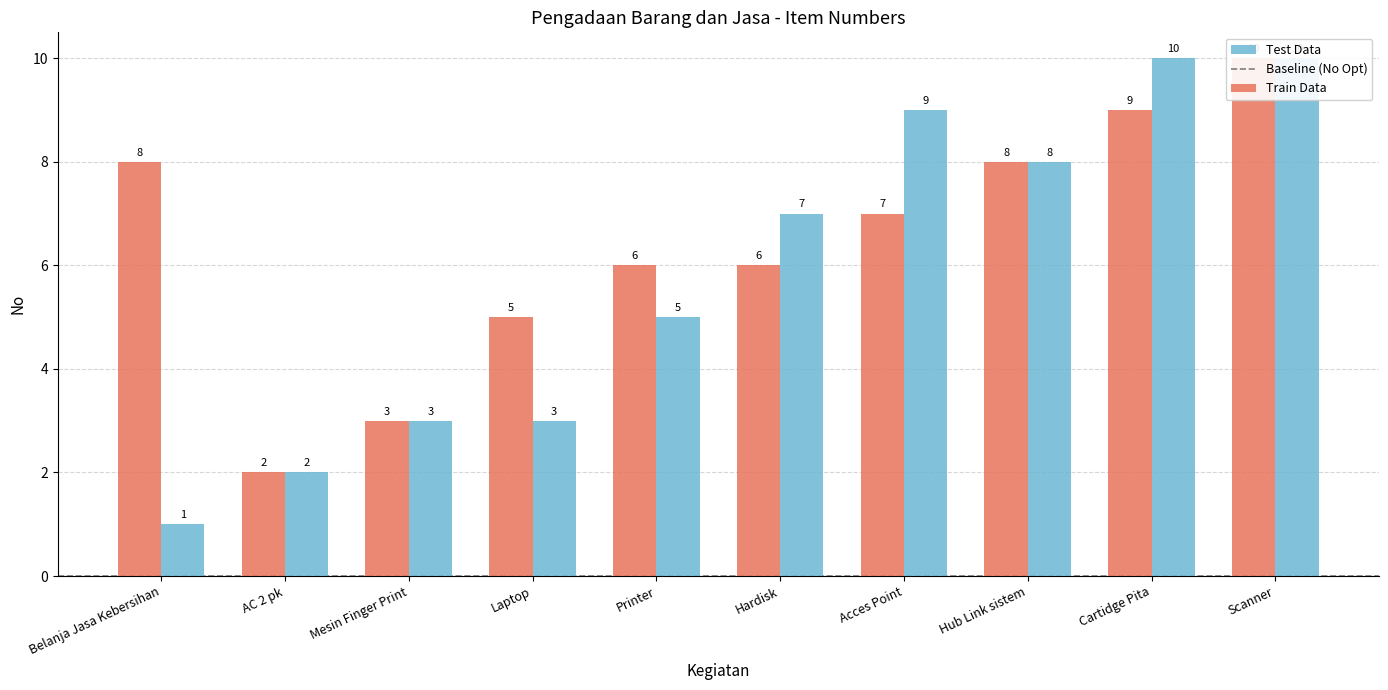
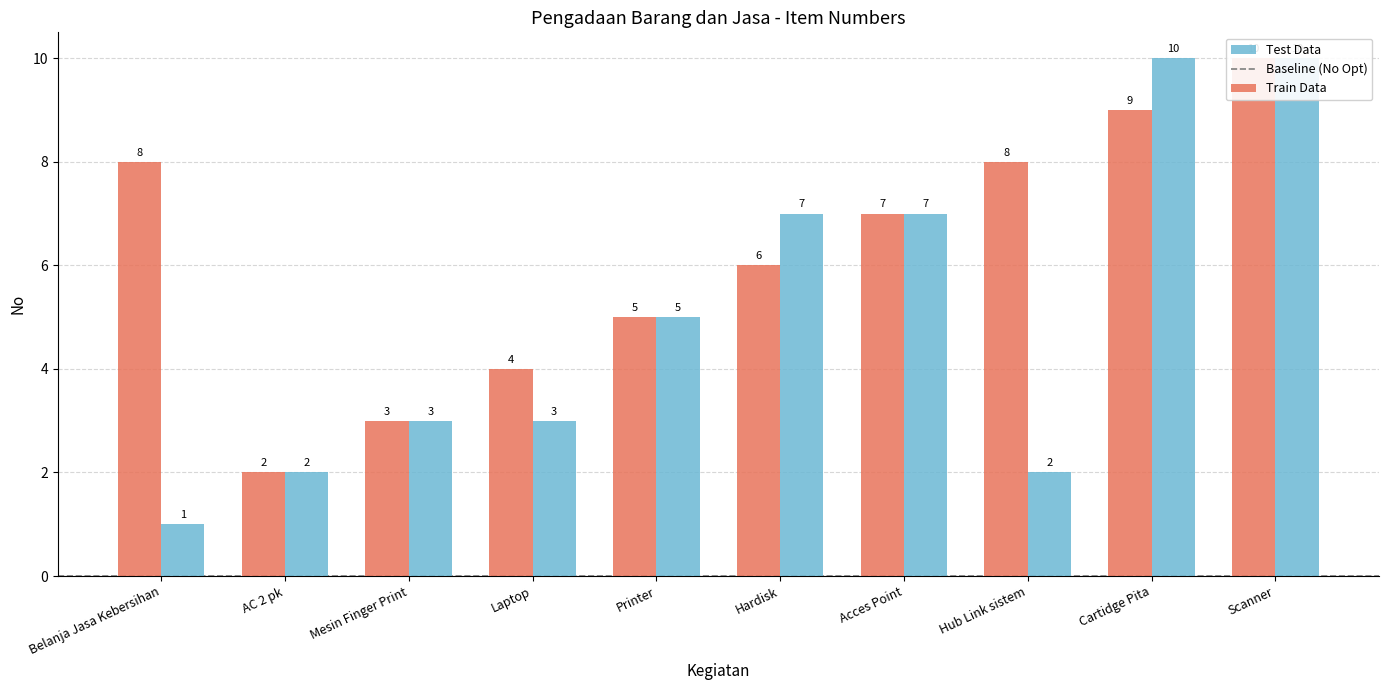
Train Data, Laptop: 5 -> 4
Train Data, Printer: 6 -> 5
Test Data, Acces Point: 9 -> 7
Test Data, Hub Link sistem: 8 -> 2
